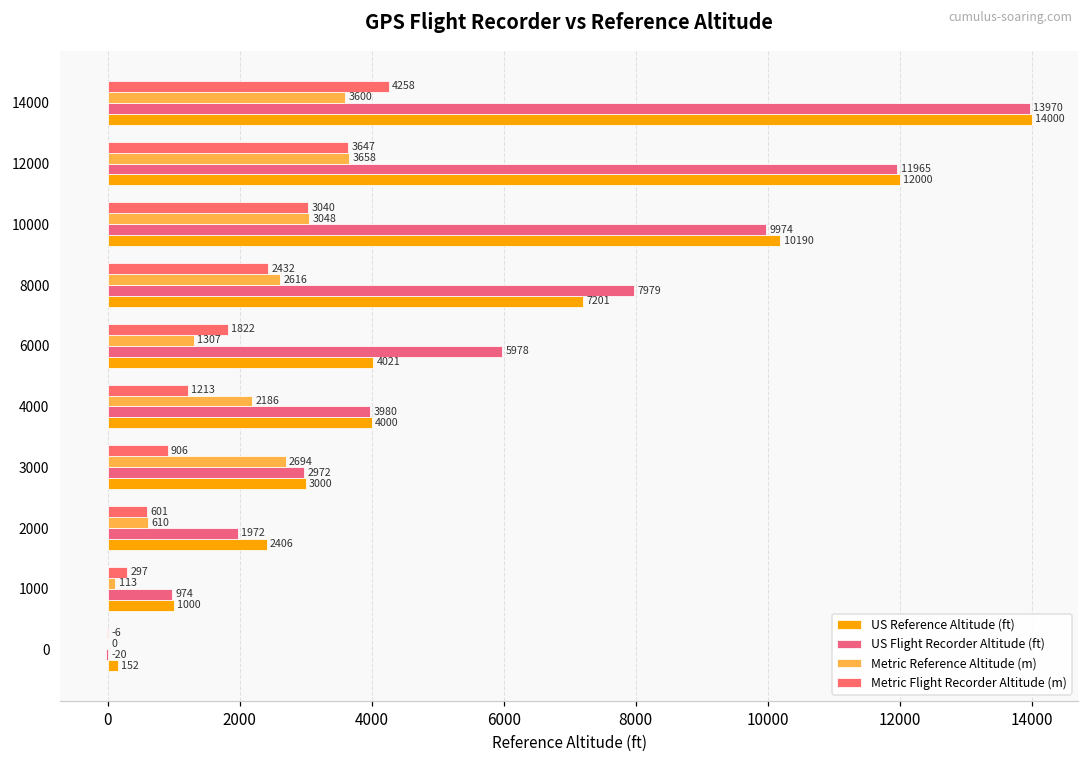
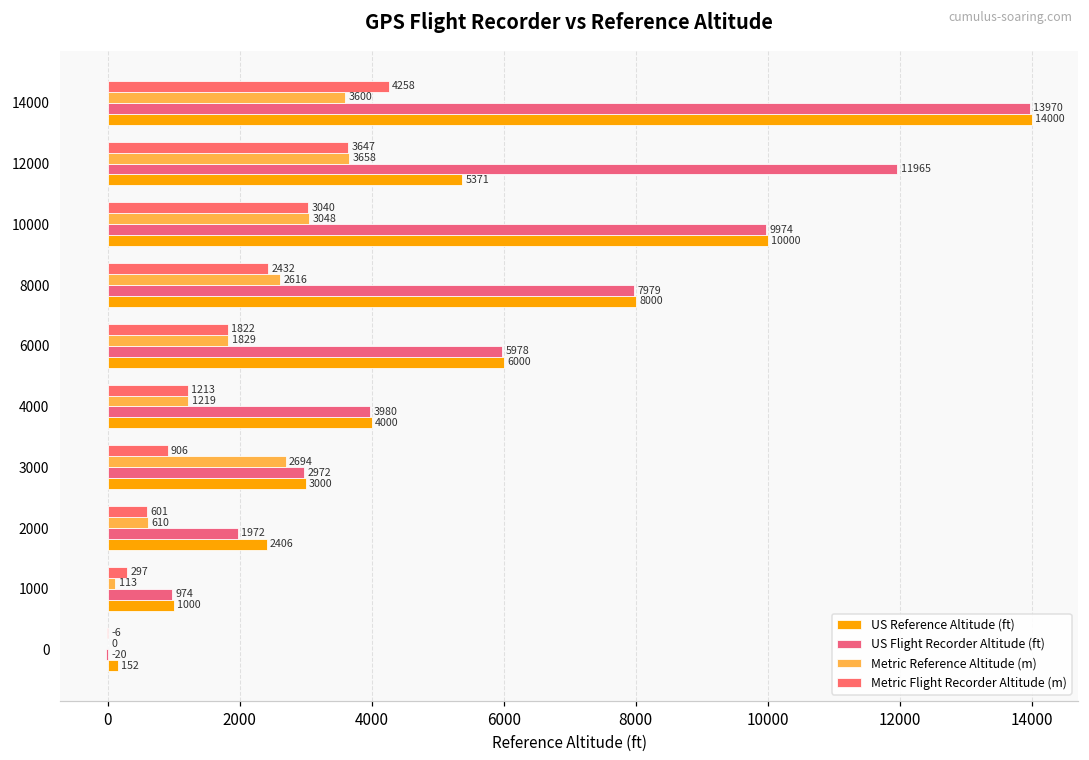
US Reference Altitude (ft), 12000: 12000 -> 5371
US Reference Altitude (ft), 10000: 10190 -> 10000
US Reference Altitude (ft), 8000: 7201 -> 8000
Metric Reference Altitude (m), 6000: 1307 -> 1829
US Reference Altitude (ft), 6000: 4021 -> 6000
Metric Reference Altitude (m), 4000: 2186 -> 1219
